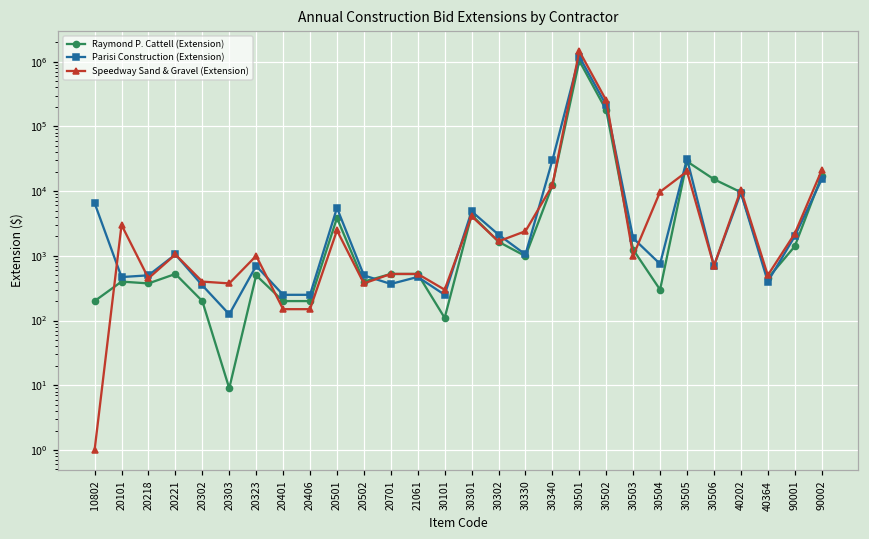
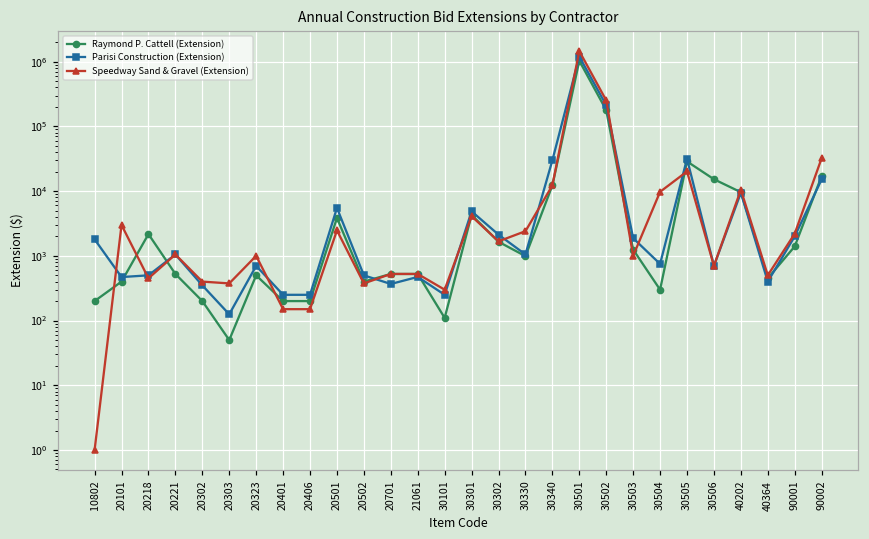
Parisi Construction (Extension), 10802: 7000 -> 1800
Raymond P. Cattell (Extension), 20218: 400 -> 2200
Raymond P. Cattell (Extension), 20303: 9 -> 50
Speedway Sand & Gravel (Extension), 90002: 21000 -> 30000
